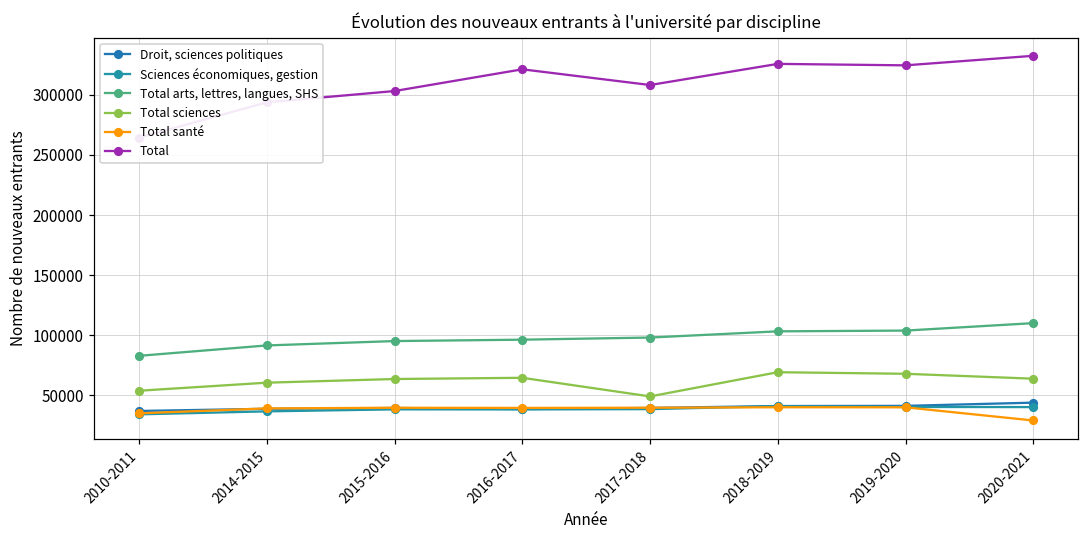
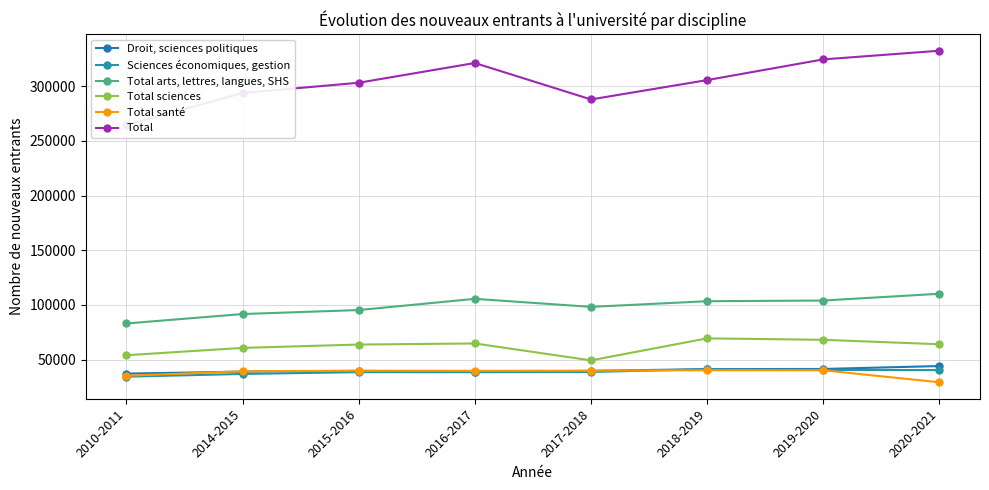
Total arts, lettres, langues, SHS, 2016-2017: 96000 -> 105000
Total, 2017-2018: 308000 -> 288000
Total, 2018-2019: 326000 -> 306000
